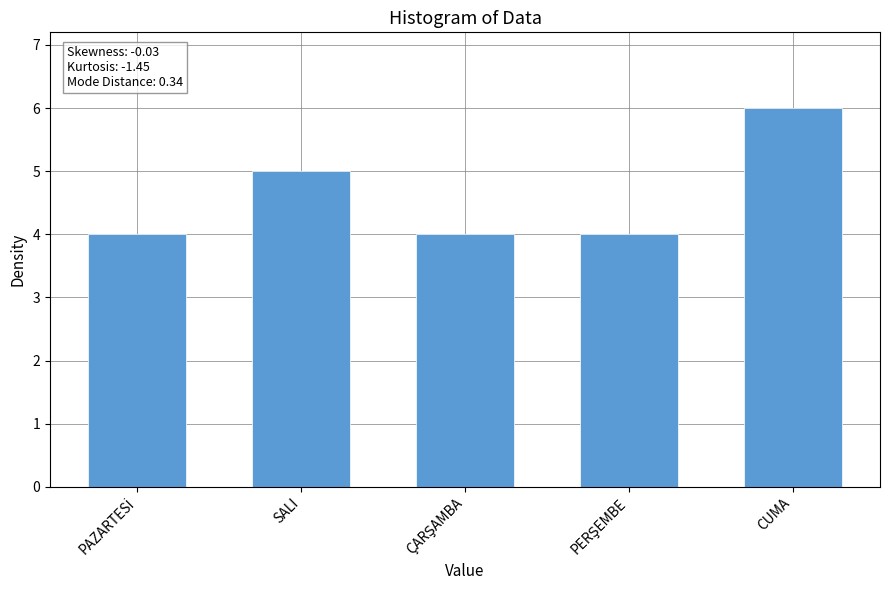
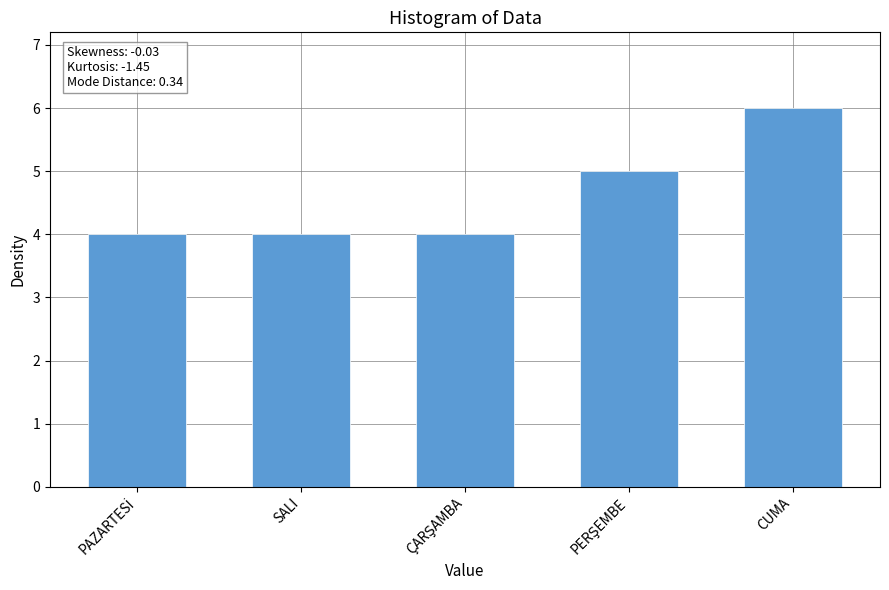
SALI: 5 -> 4
PERŞEMBE: 4 -> 5
